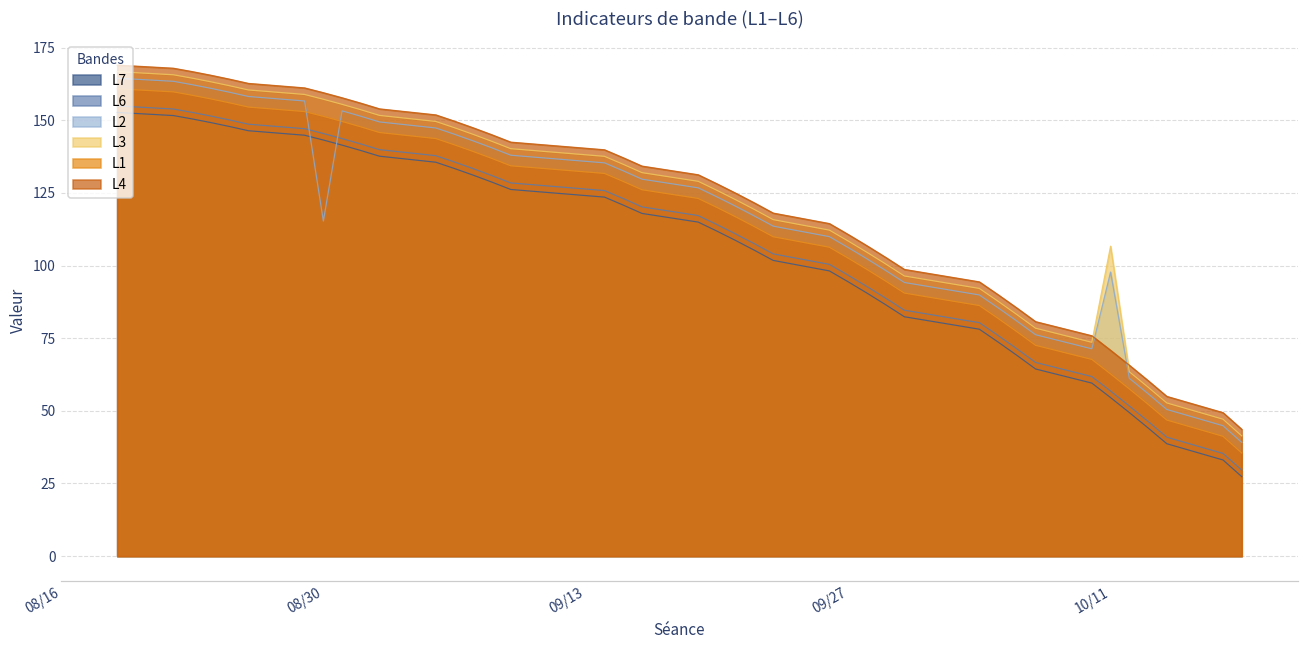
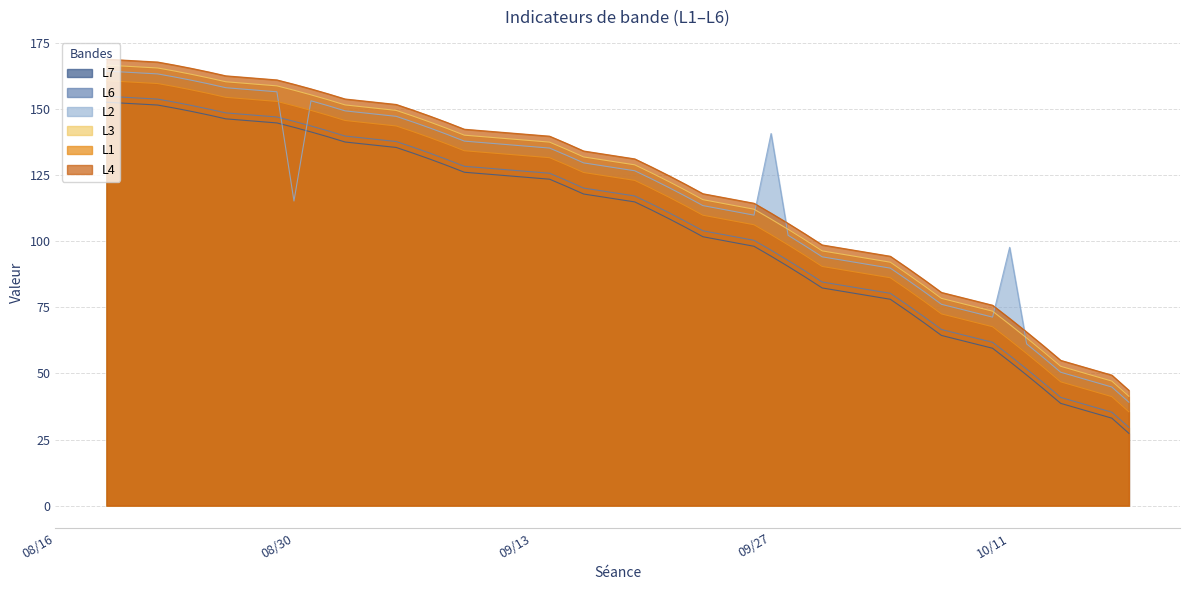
L2, 09/27: 106 -> 141
L3, 10/11: 107 -> 69
